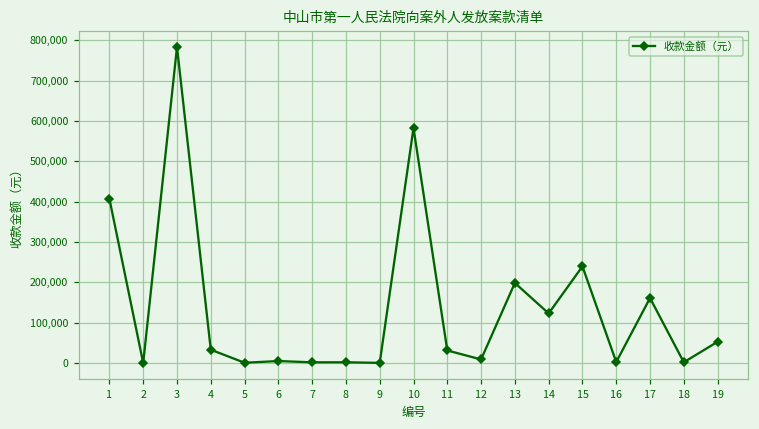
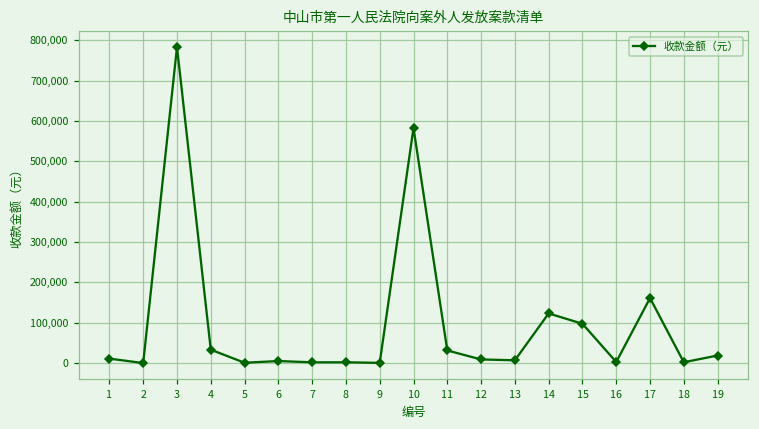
1: 410,000 -> 10,000
13: 200,000 -> 10,000
15: 240,000 -> 100,000
19: 50,000 -> 20,000
